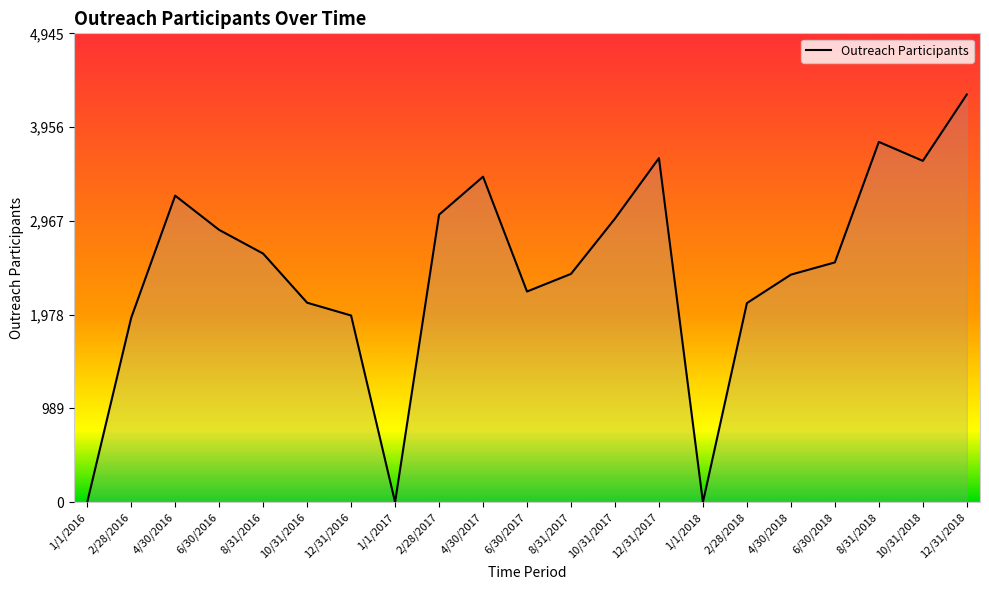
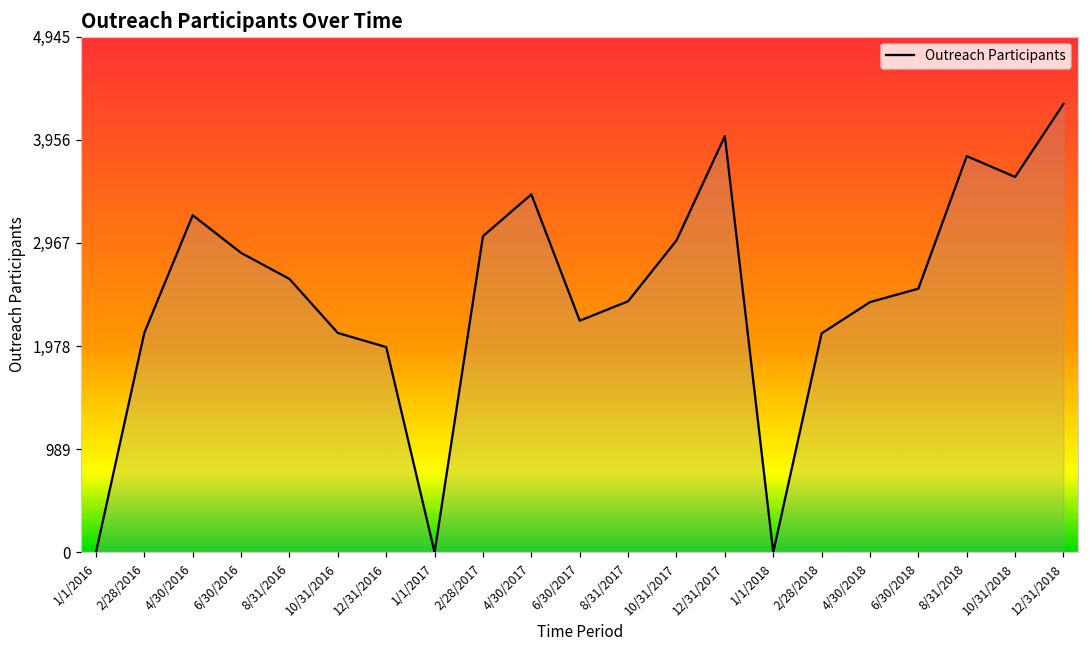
2/28/2016: 1,900 -> 2,100
12/31/2017: 3,600 -> 4,000
